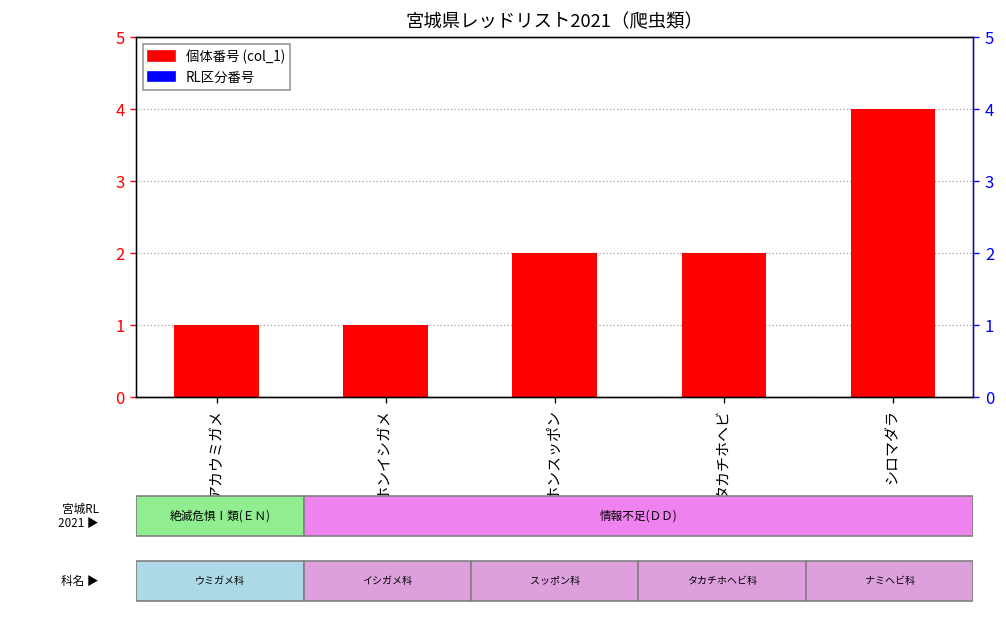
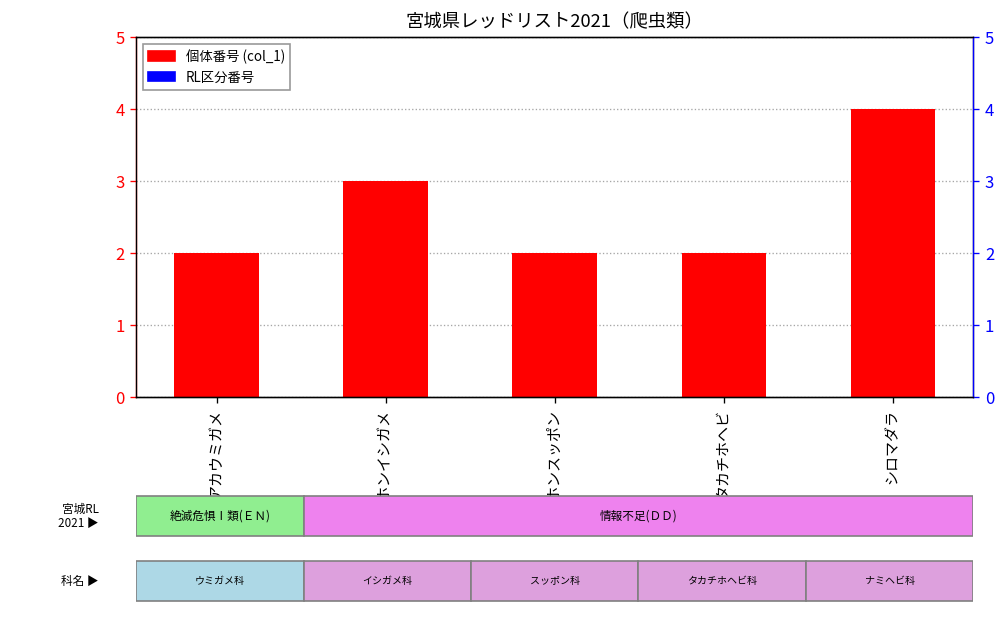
アカウミガメ: 1 -> 2
ニホンイシガメ: 1 -> 3
